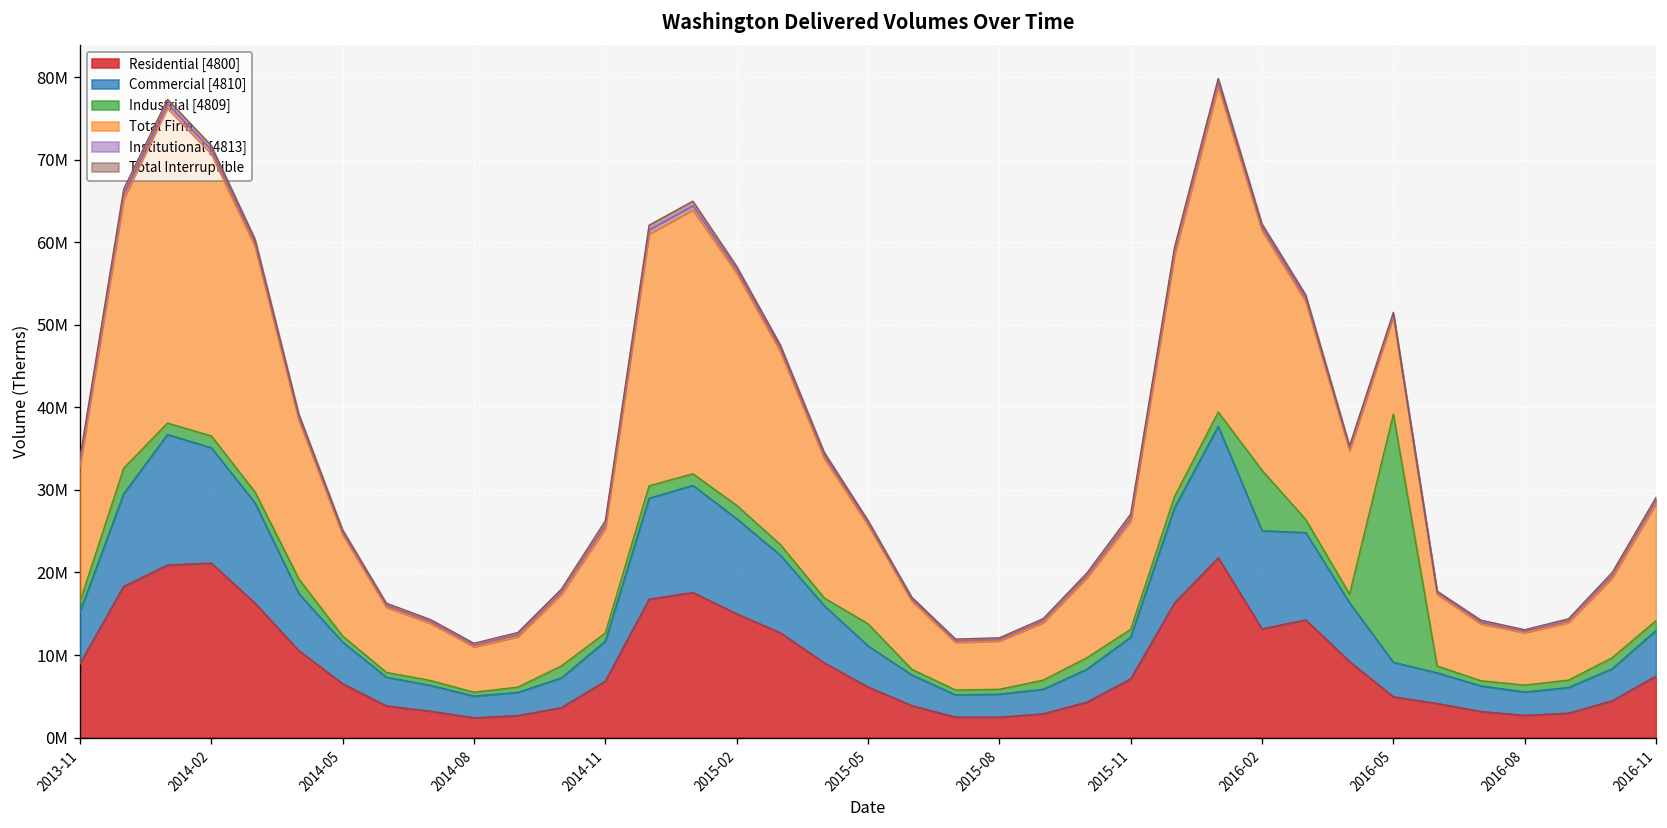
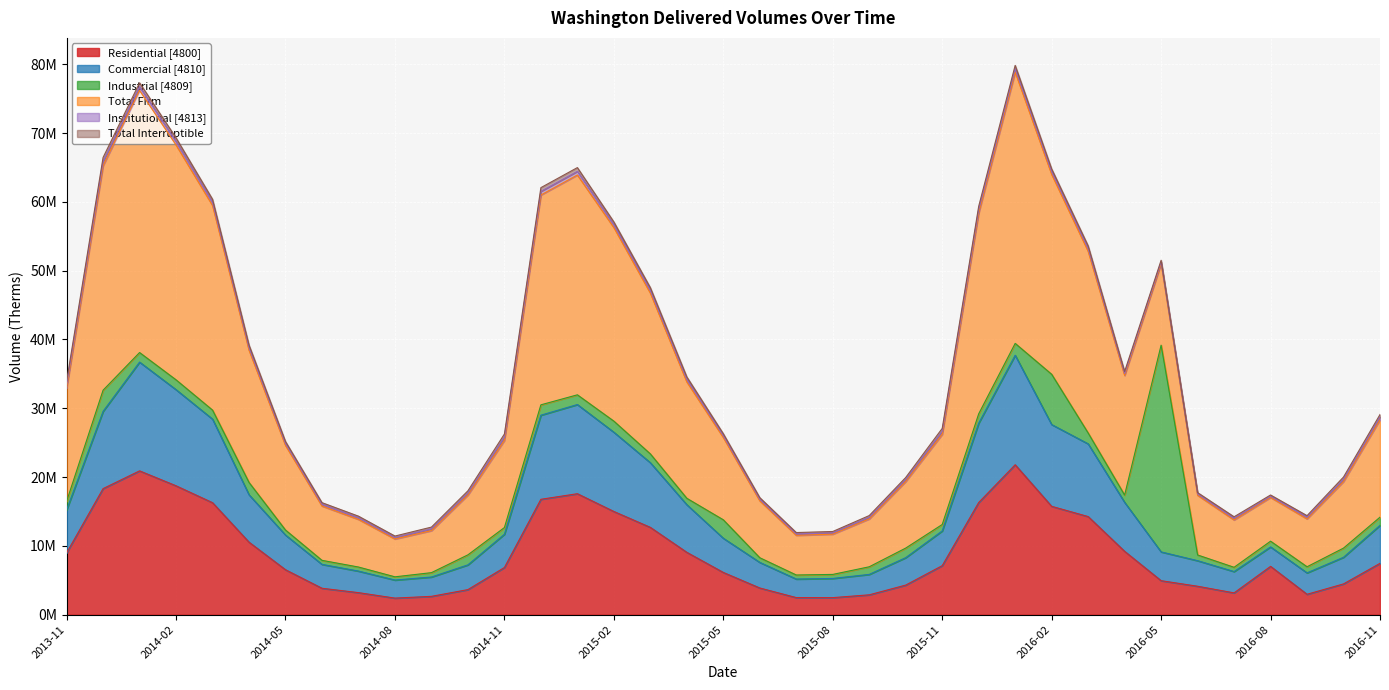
Residential [4800], 2014-02: 21000000 -> 19000000
Residential [4800], 2016-02: 13000000 -> 16000000
Residential [4800], 2016-08: 3000000 -> 7000000
